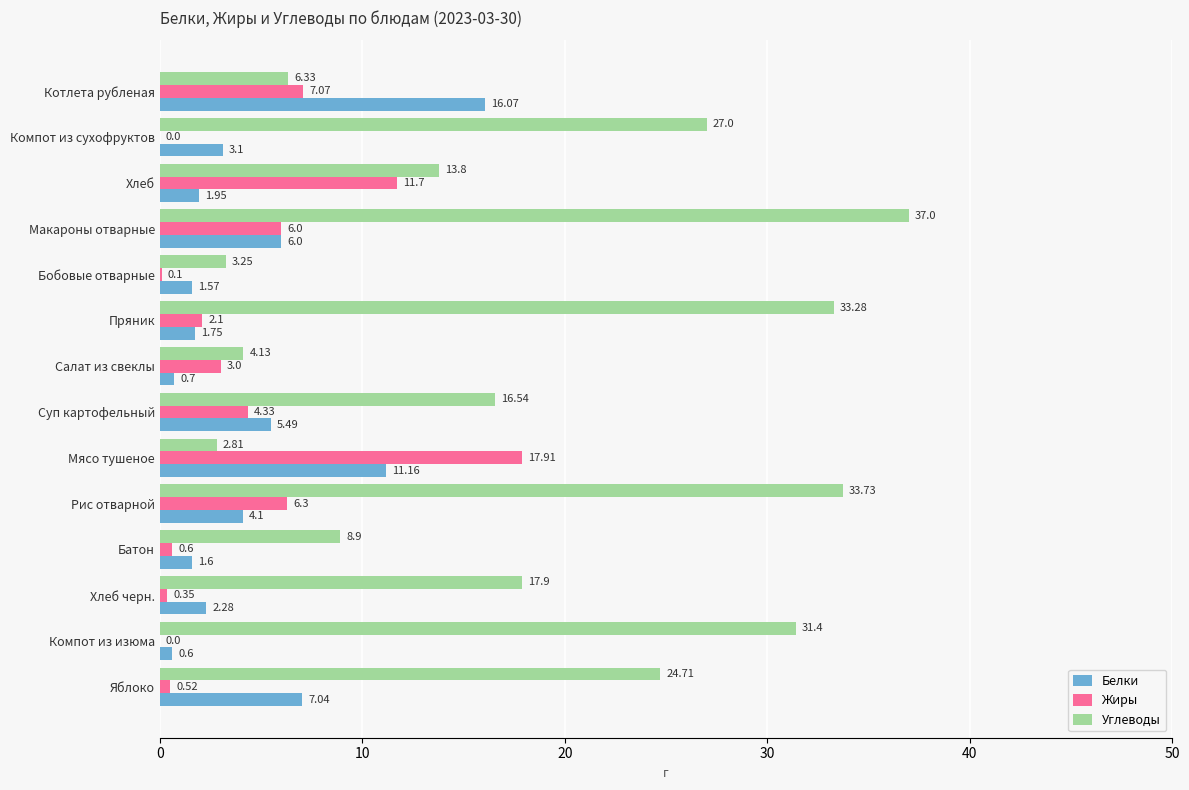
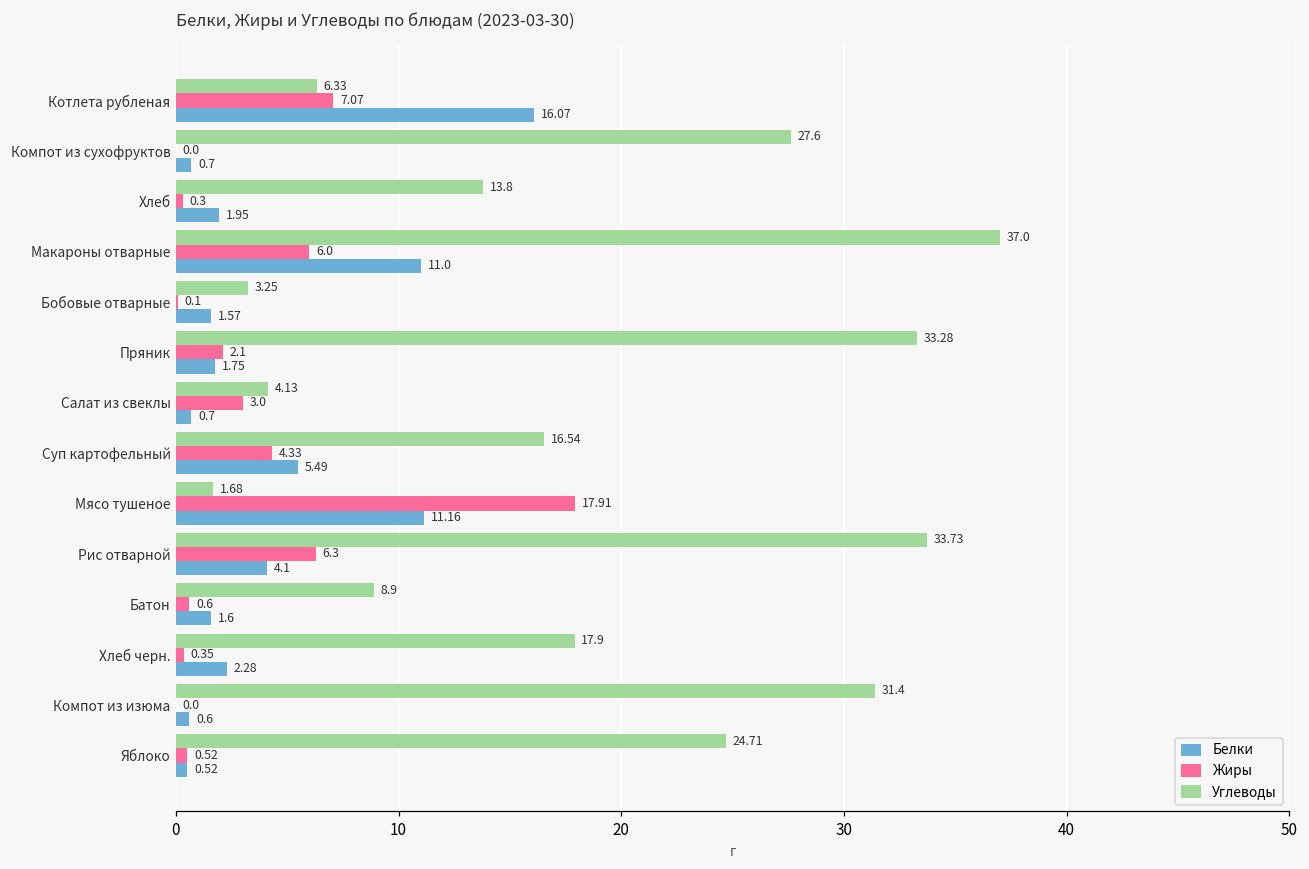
Углеводы, Компот из сухофруктов: 27.0 -> 27.6
Белки, Компот из сухофруктов: 3.1 -> 0.7
Жиры, Хлеб: 11.7 -> 0.3
Белки, Макароны отварные: 6.0 -> 11.0
Углеводы, Мясо тушеное: 2.81 -> 1.68
Белки, Яблоко: 7.04 -> 0.52
